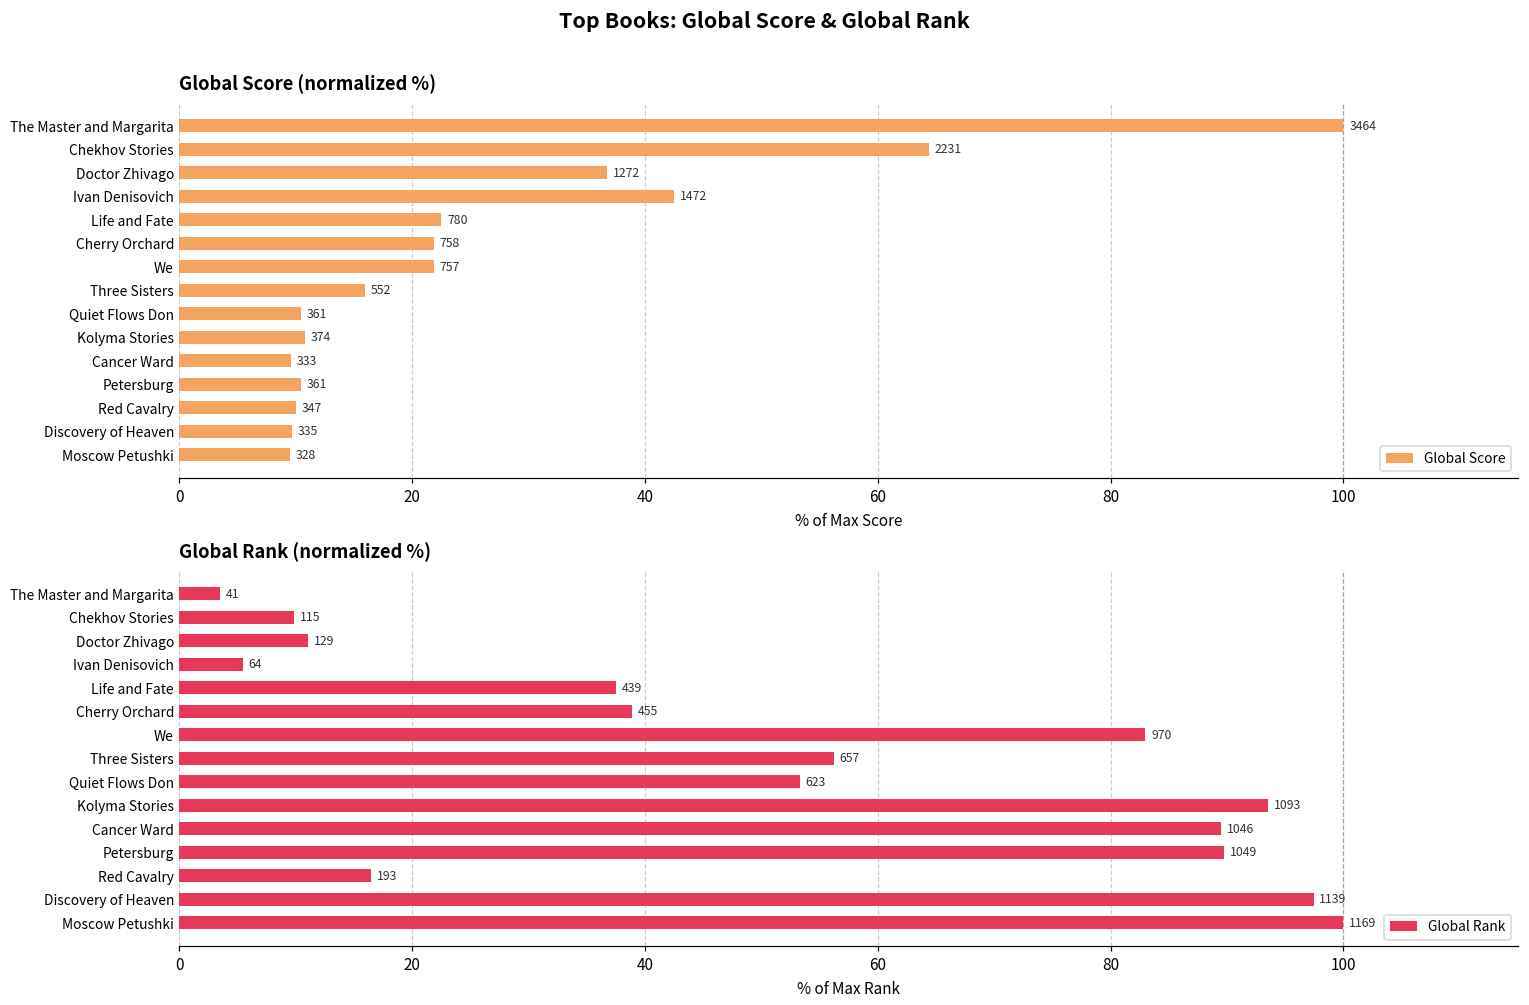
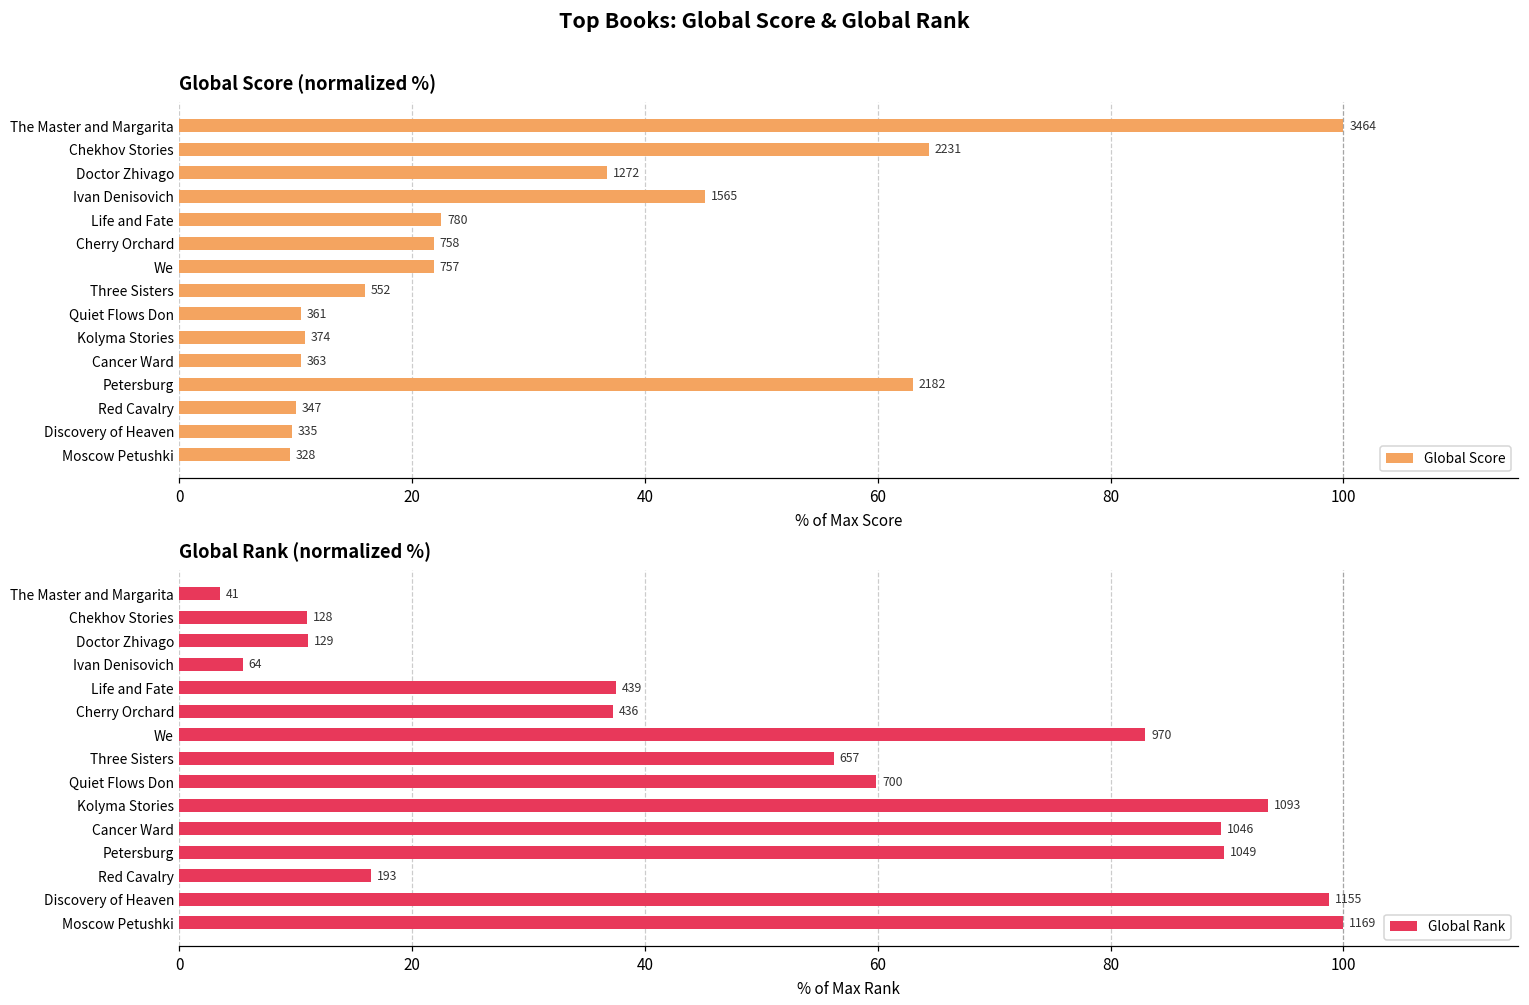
Global Score (normalized %), Ivan Denisovich: 1472 -> 1565
Global Score (normalized %), Cancer Ward: 333 -> 363
Global Score (normalized %), Petersburg: 361 -> 2182
Global Rank (normalized %), Chekhov Stories: 115 -> 128
Global Rank (normalized %), Cherry Orchard: 455 -> 436
Global Rank (normalized %), Quiet Flows Don: 623 -> 700
Global Rank (normalized %), Discovery of Heaven: 1139 -> 1155
